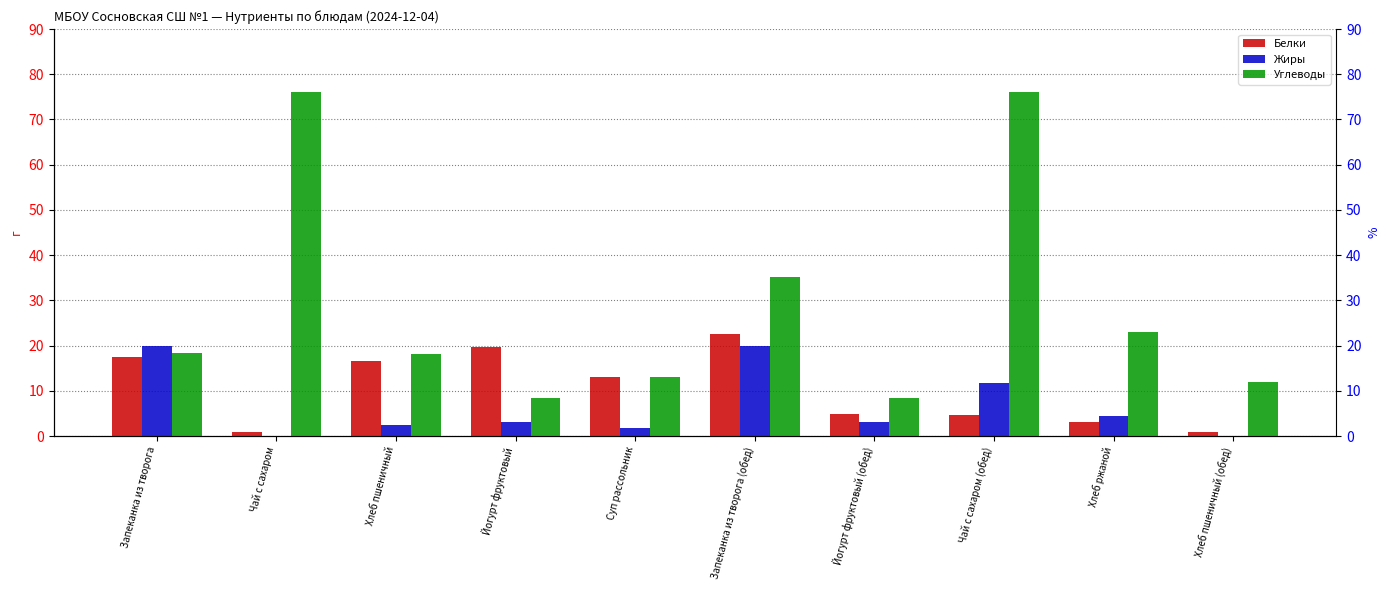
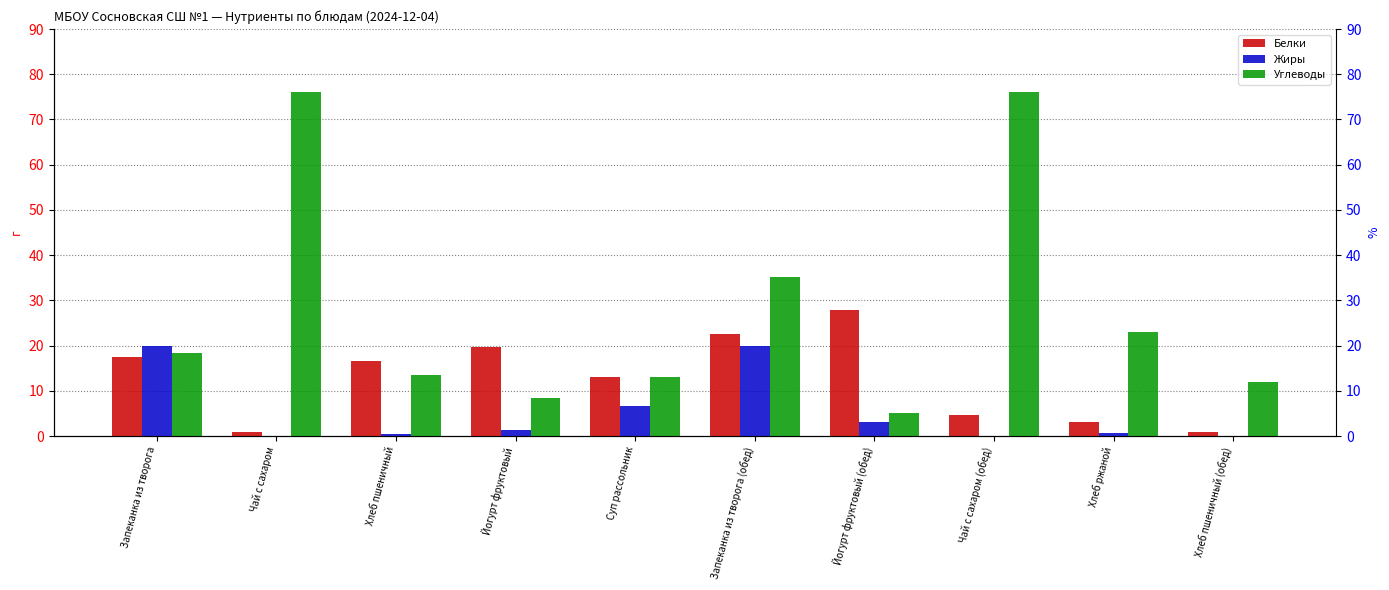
Жиры, Хлеб пшеничный: 2 -> 0
Углеводы, Хлеб пшеничный: 18 -> 14
Жиры, Йогурт фруктовый: 3 -> 1
Жиры, Суп рассольник: 2 -> 7
Белки, Йогурт фруктовый (обед): 5 -> 28
Углеводы, Йогурт фруктовый (обед): 9 -> 5
Жиры, Чай с сахаром (обед): 12 -> 0
Жиры, Хлеб ржаной: 4 -> 1
